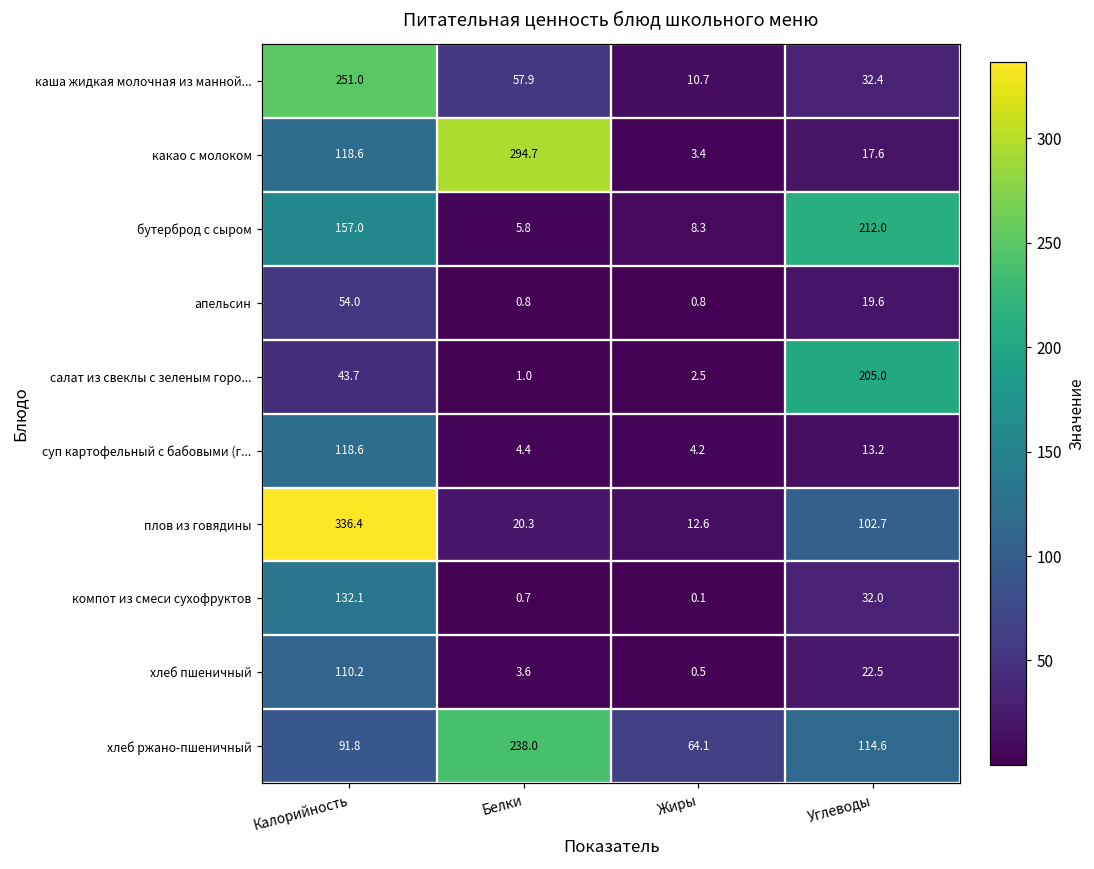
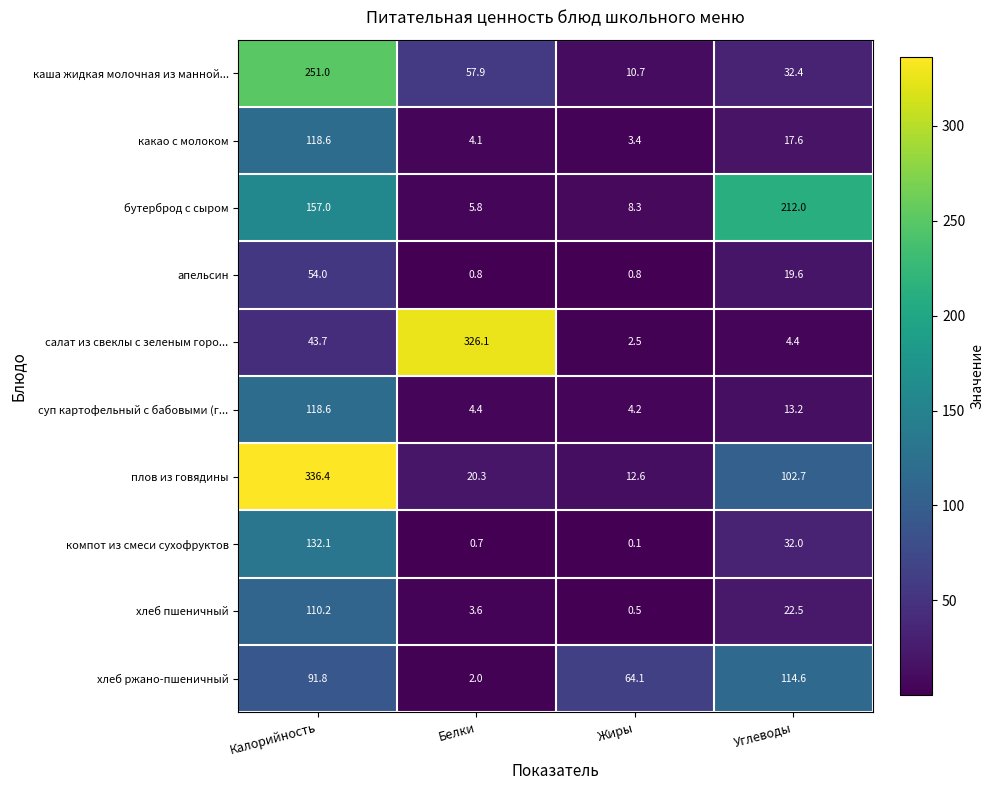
какао с молоком, Белки: 294.7 -> 4.1
салат из свеклы с зеленым горо..., Белки: 1.0 -> 326.1
салат из свеклы с зеленым горо..., Углеводы: 205.0 -> 4.4
хлеб ржано-пшеничный, Белки: 238.0 -> 2.0
